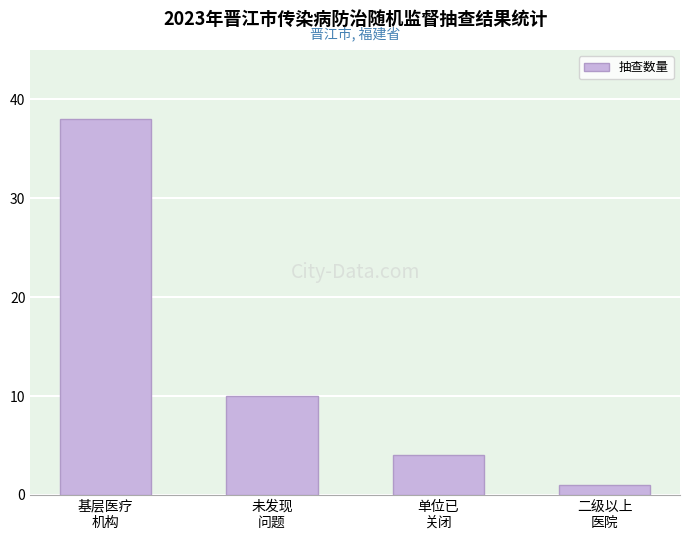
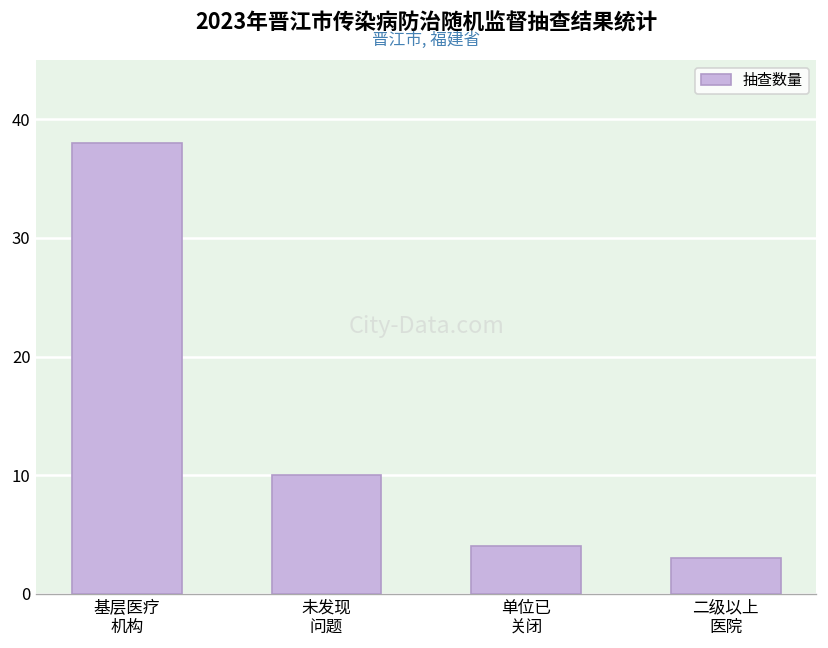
二级以上 医院: 1 -> 3
